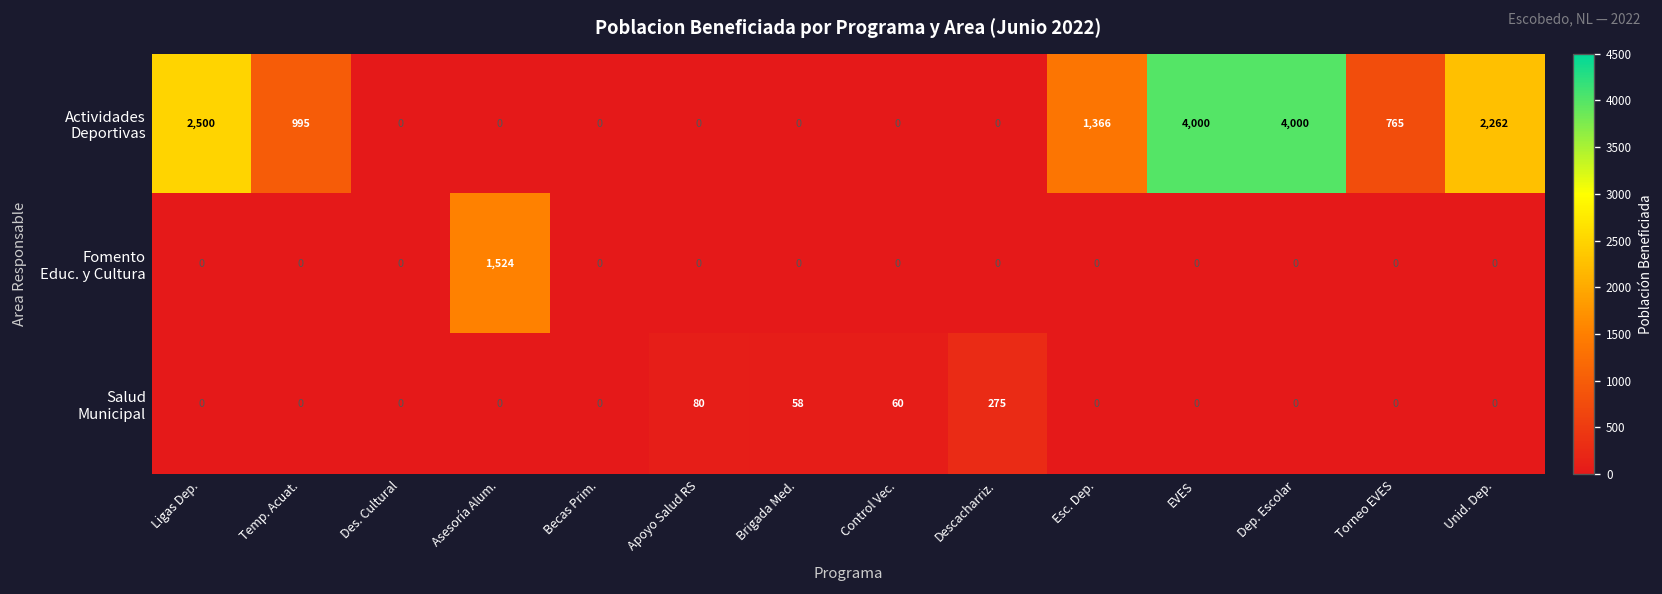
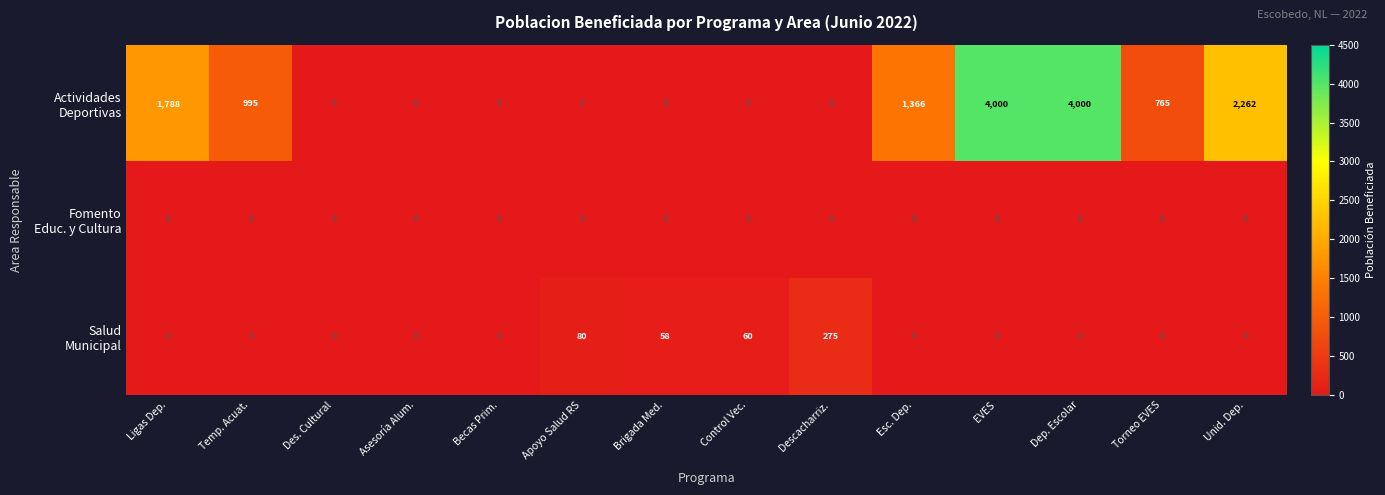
Actividades Deportivas, Ligas Dep.: 2,500 -> 1,788
Fomento Educ. y Cultura, Asesoría Alum.: 1,524 -> 0
